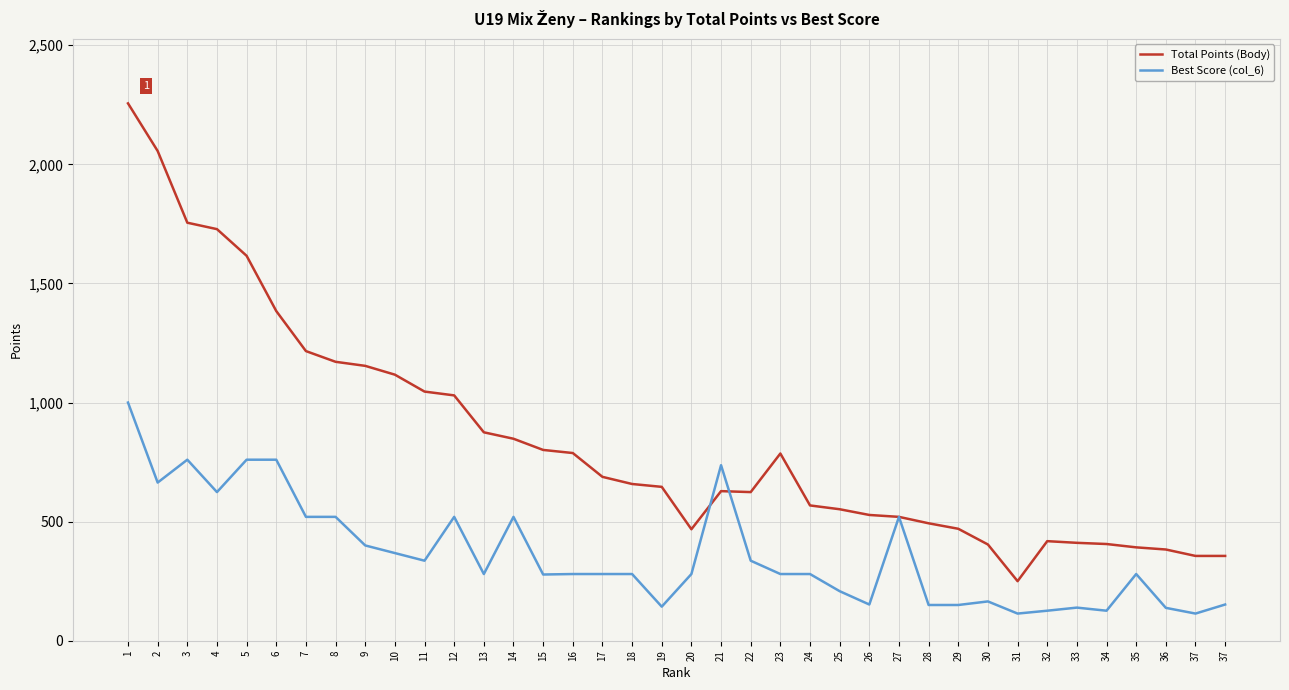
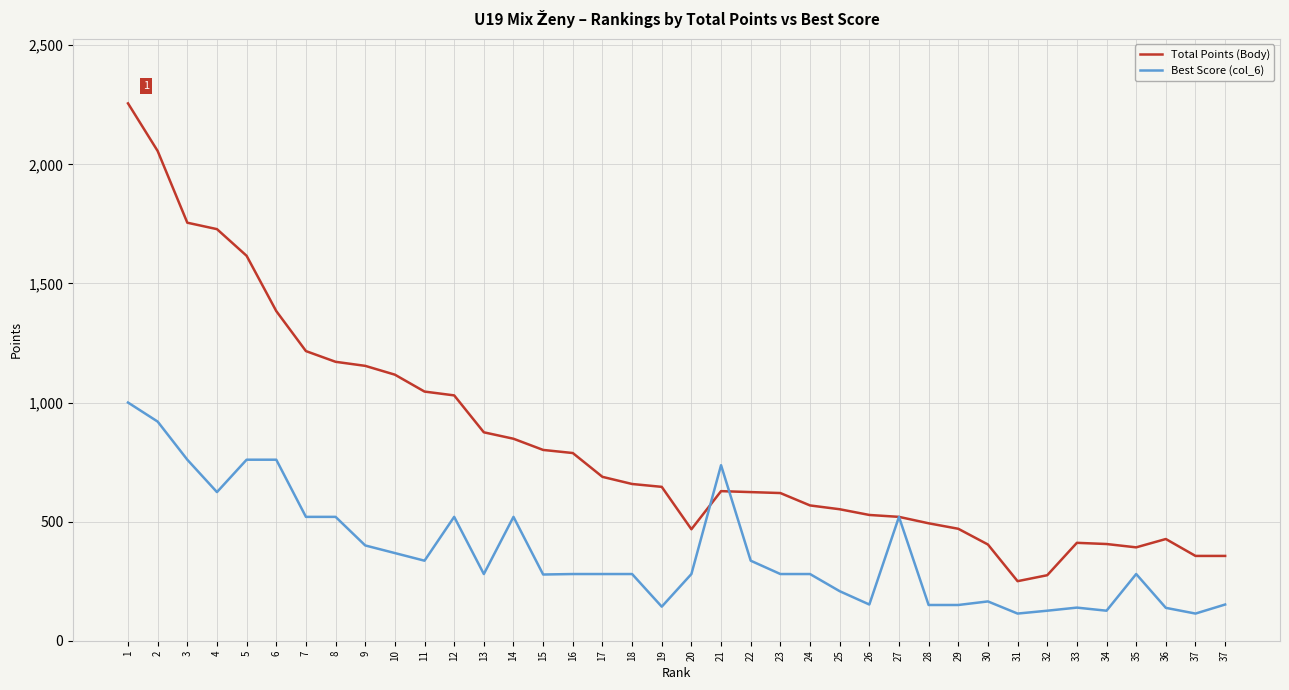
Best Score (col_6), 2: 660 -> 920
Total Points (Body), 23: 790 -> 620
Total Points (Body), 32: 420 -> 280
Total Points (Body), 36: 380 -> 430
